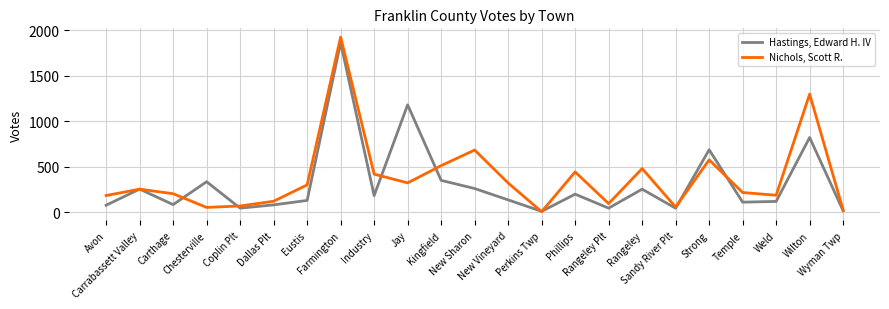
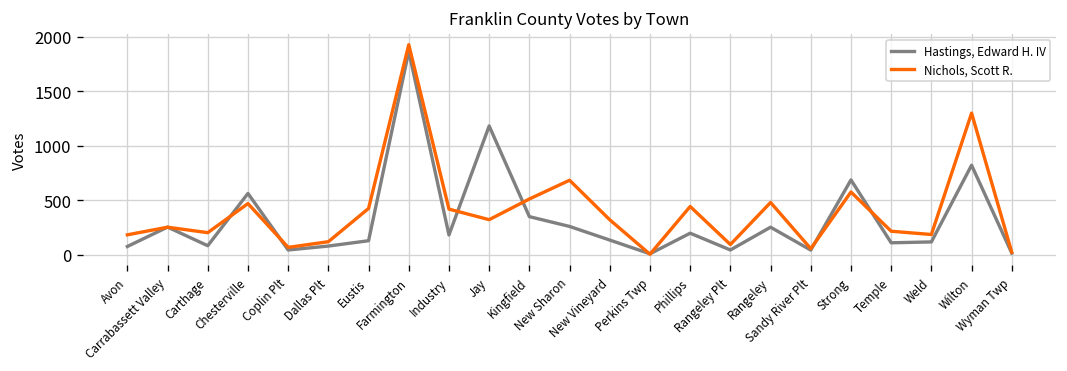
Hastings, Edward H. IV, Chesterville: 300 -> 600
Nichols, Scott R., Chesterville: 100 -> 500
Nichols, Scott R., Eustis: 300 -> 400
